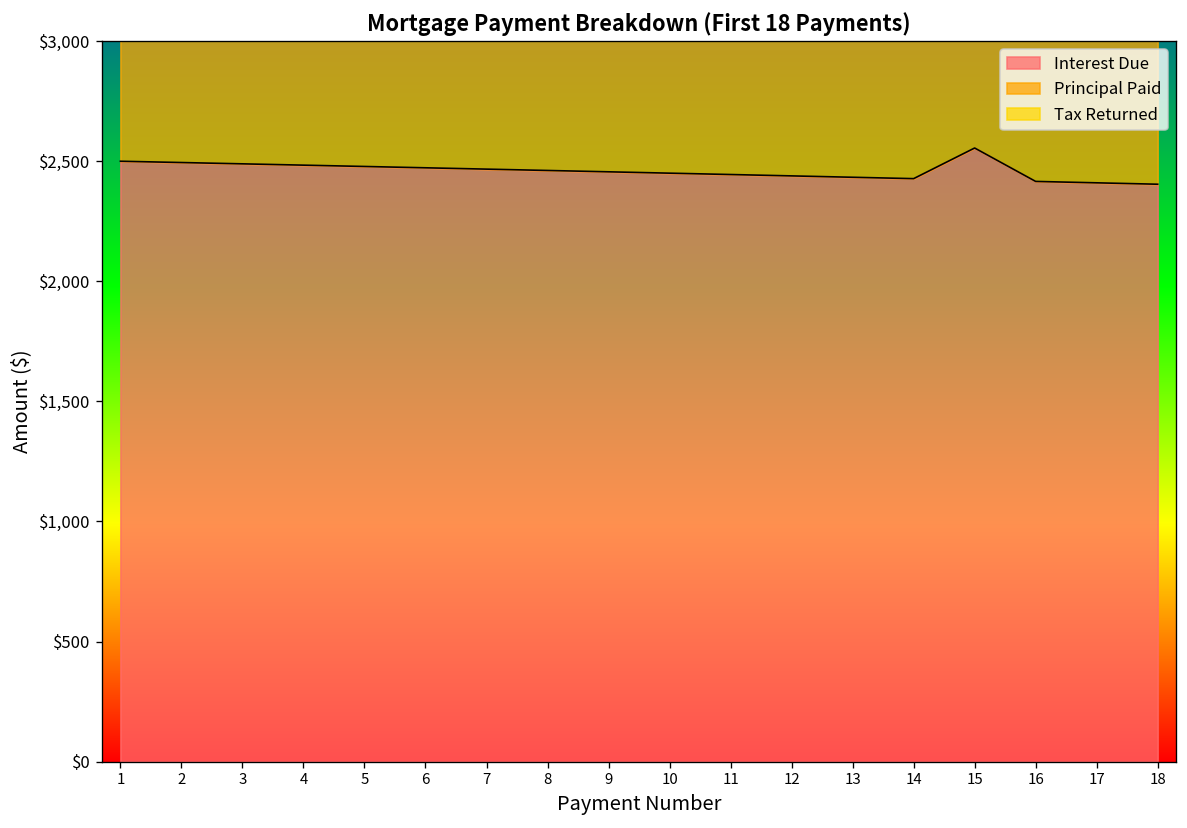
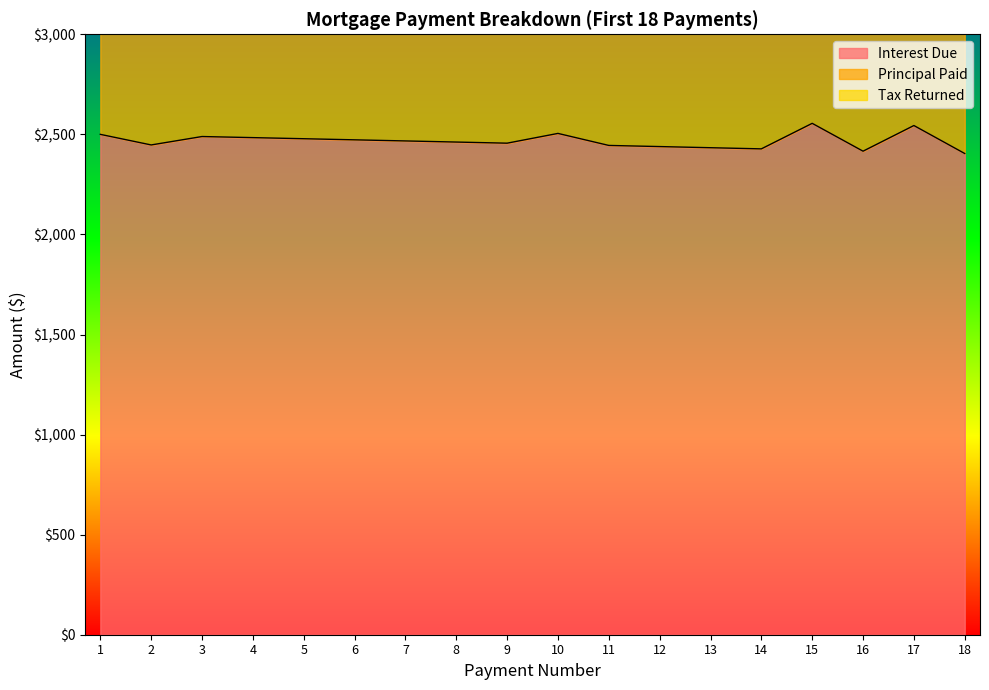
Interest Due, 2: $2,490 -> $2,450
Interest Due, 10: $2,450 -> $2,500
Interest Due, 17: $2,410 -> $2,540
